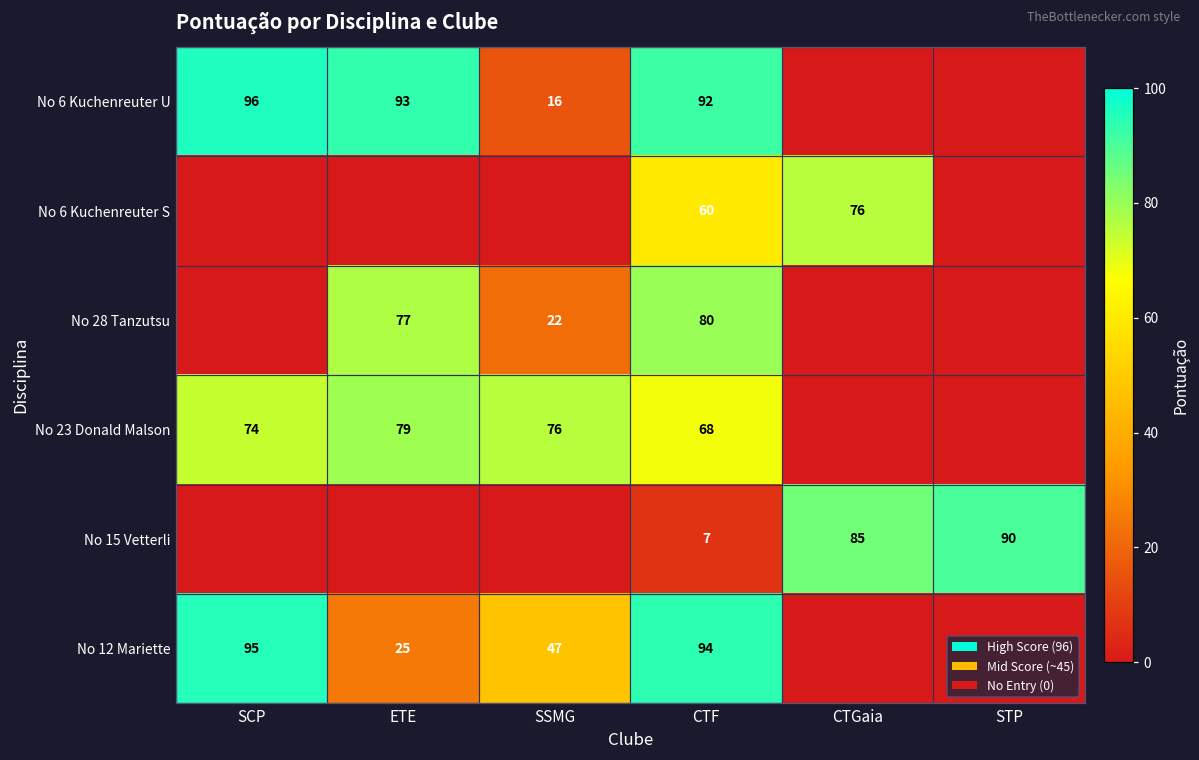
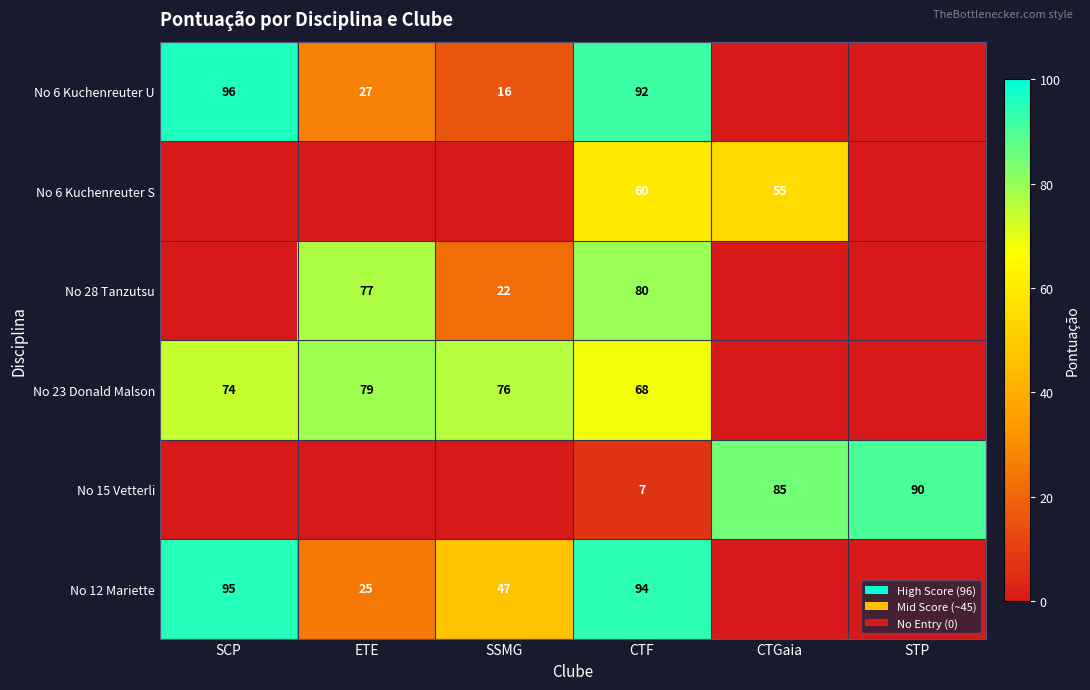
No 6 Kuchenreuter U, ETE: 93 -> 27
No 6 Kuchenreuter S, CTGaia: 76 -> 55
